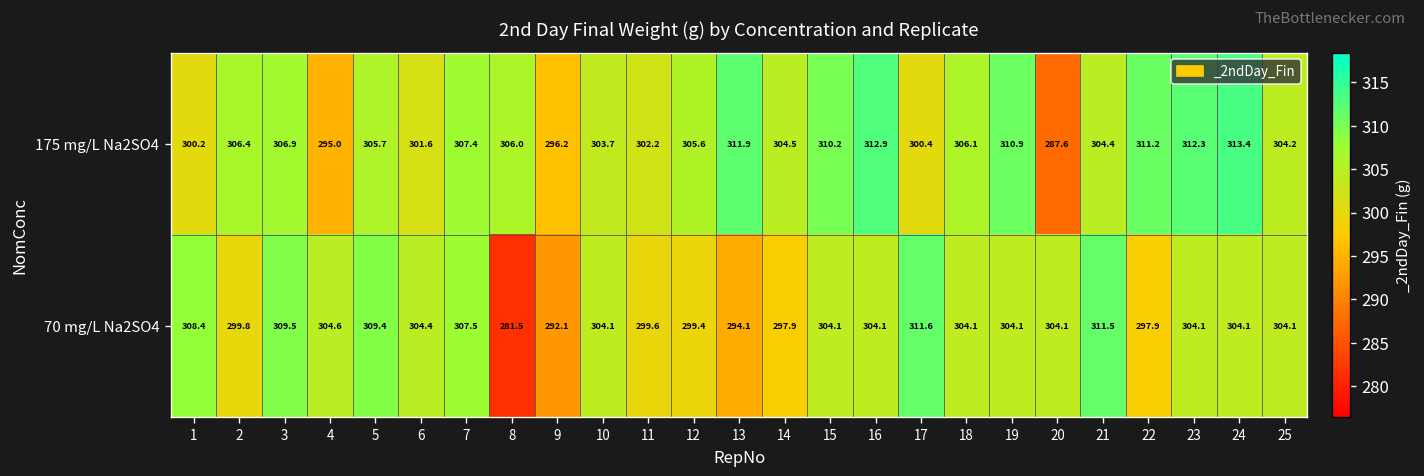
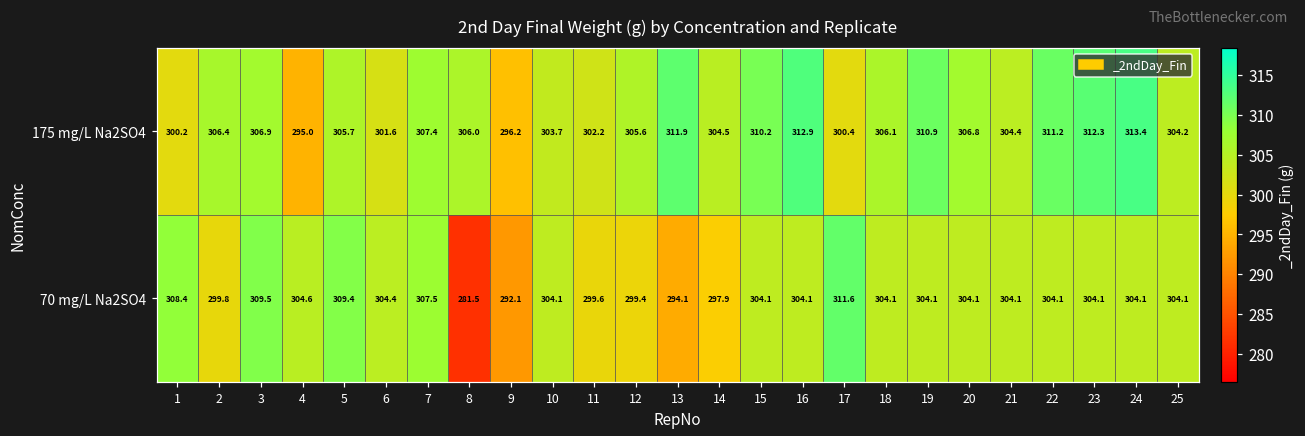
175 mg/L Na2SO4, 20: 287.6 -> 306.8
70 mg/L Na2SO4, 21: 311.5 -> 304.1
70 mg/L Na2SO4, 22: 297.9 -> 304.1
